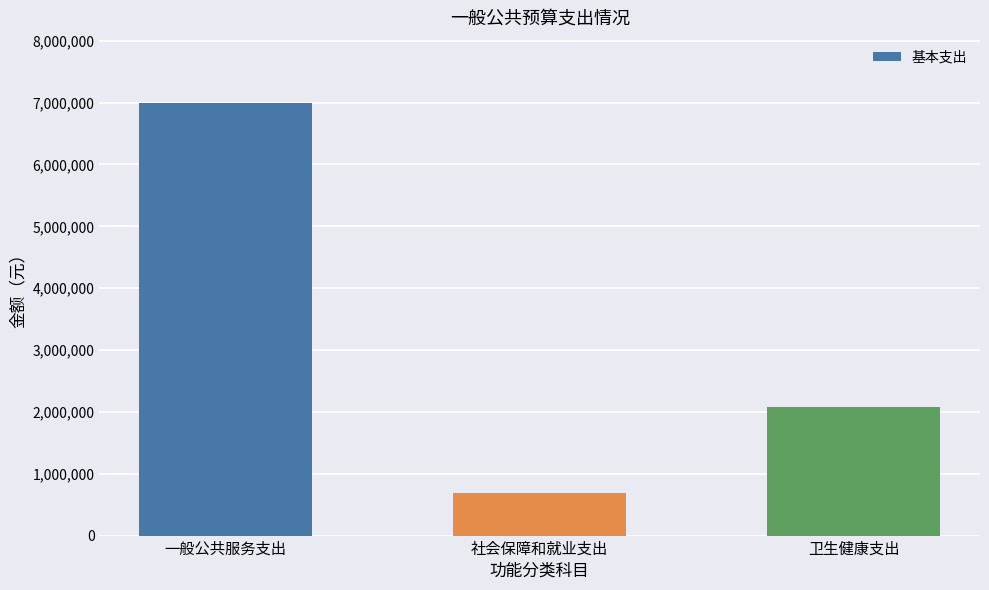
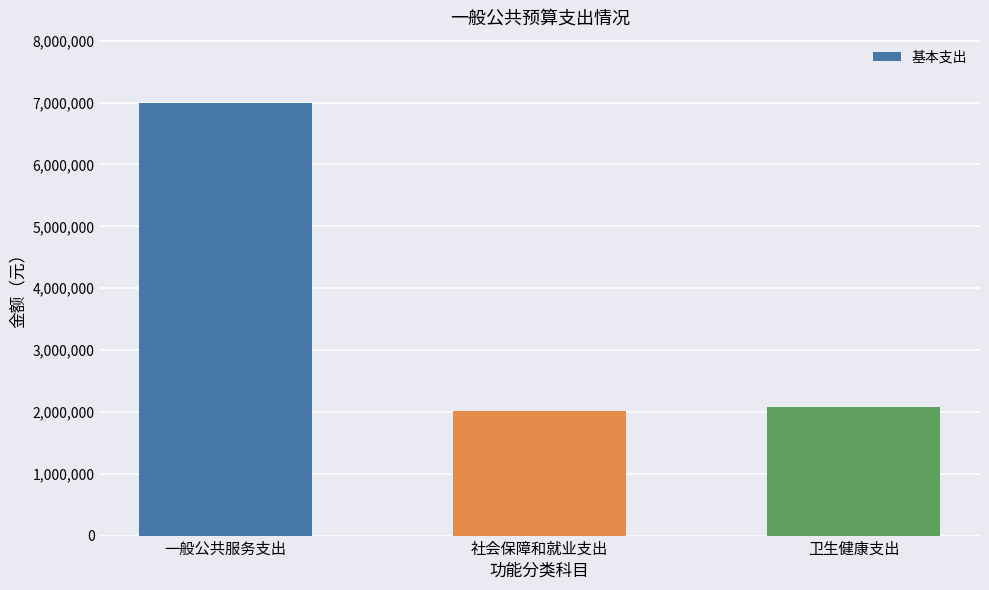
社会保障和就业支出: 700,000 -> 2,000,000
